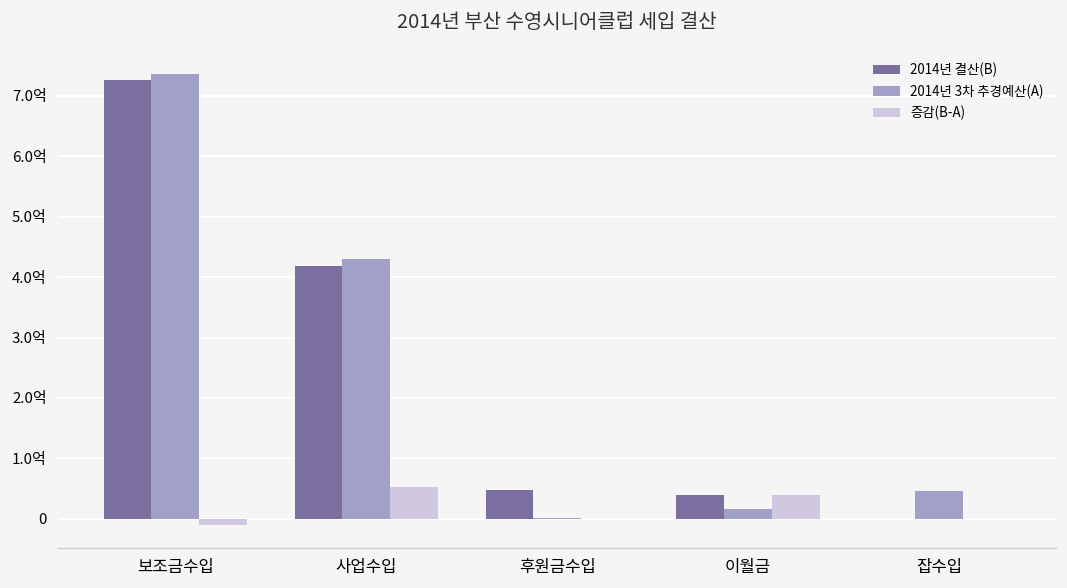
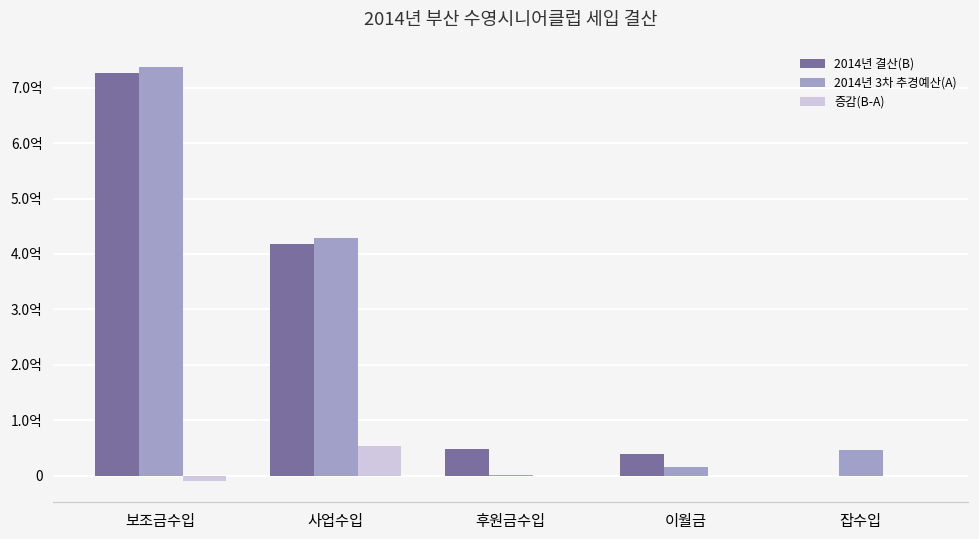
증감(B-A), 이월금: 0.4억 -> 0.0억
